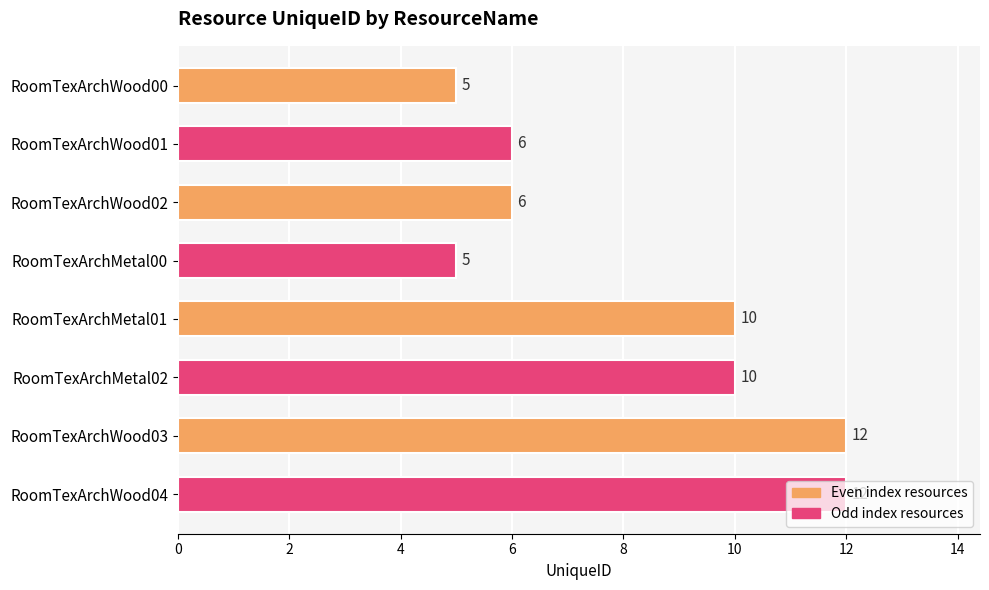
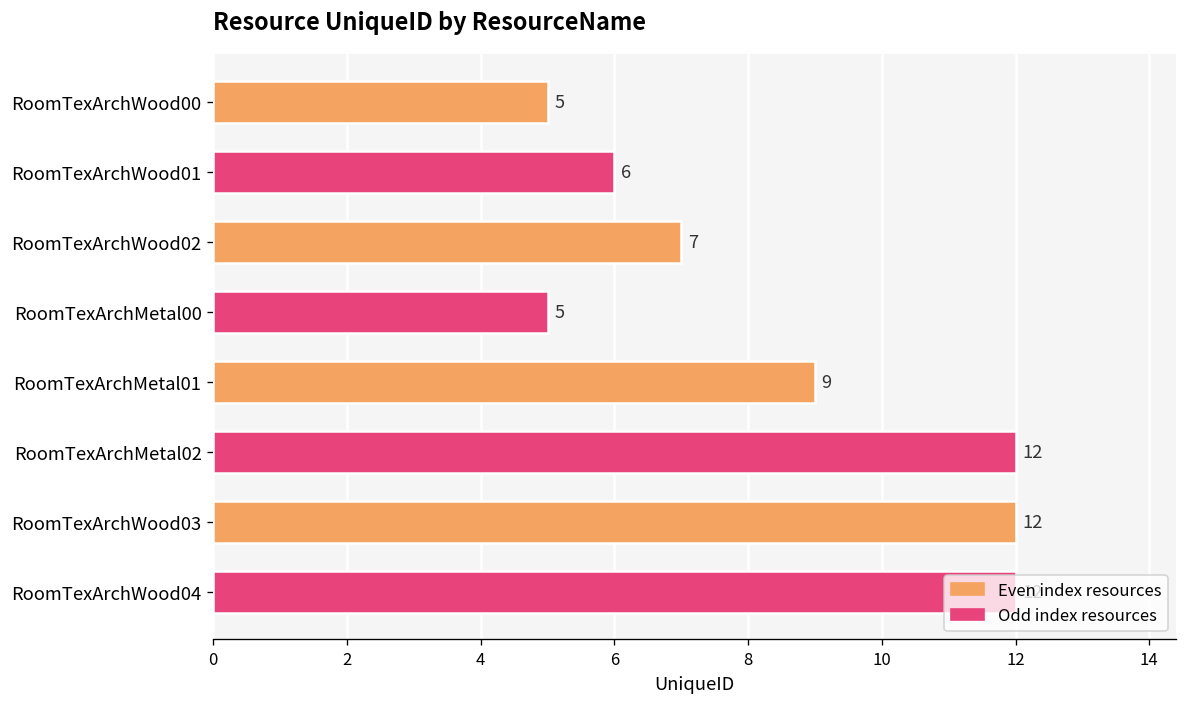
RoomTexArchWood02: 6 -> 7
RoomTexArchMetal01: 10 -> 9
RoomTexArchMetal02: 10 -> 12
